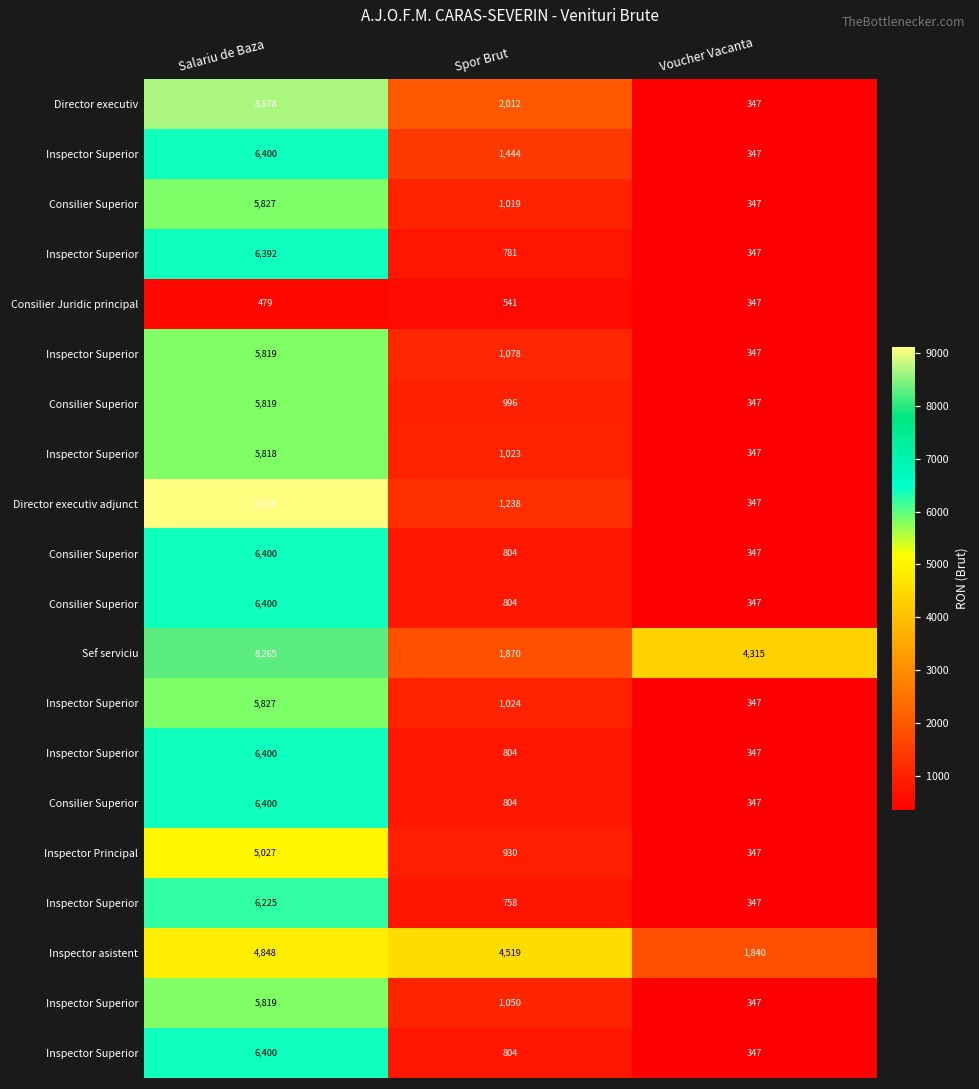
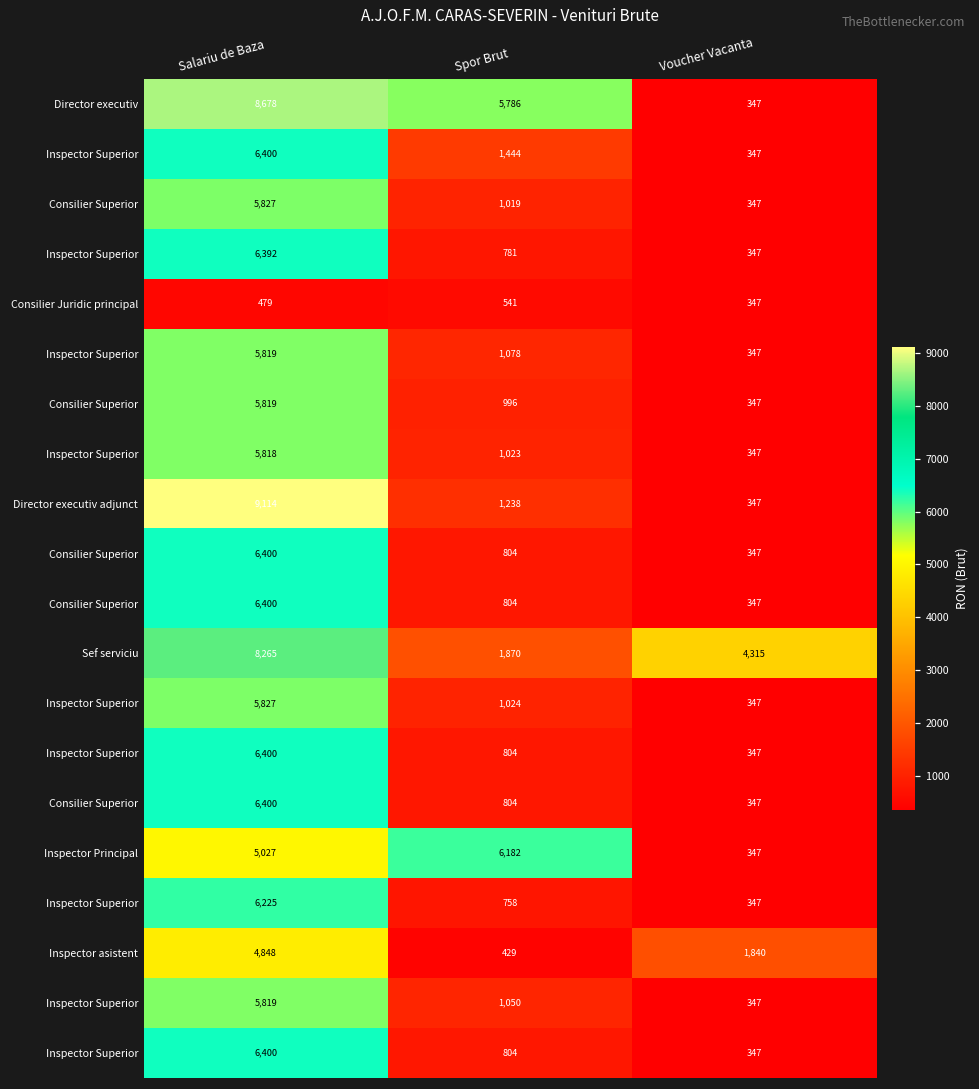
Director executiv, Spor Brut: 2,012 -> 5,786
Inspector Principal, Spor Brut: 930 -> 6,182
Inspector asistent, Spor Brut: 4,519 -> 429
